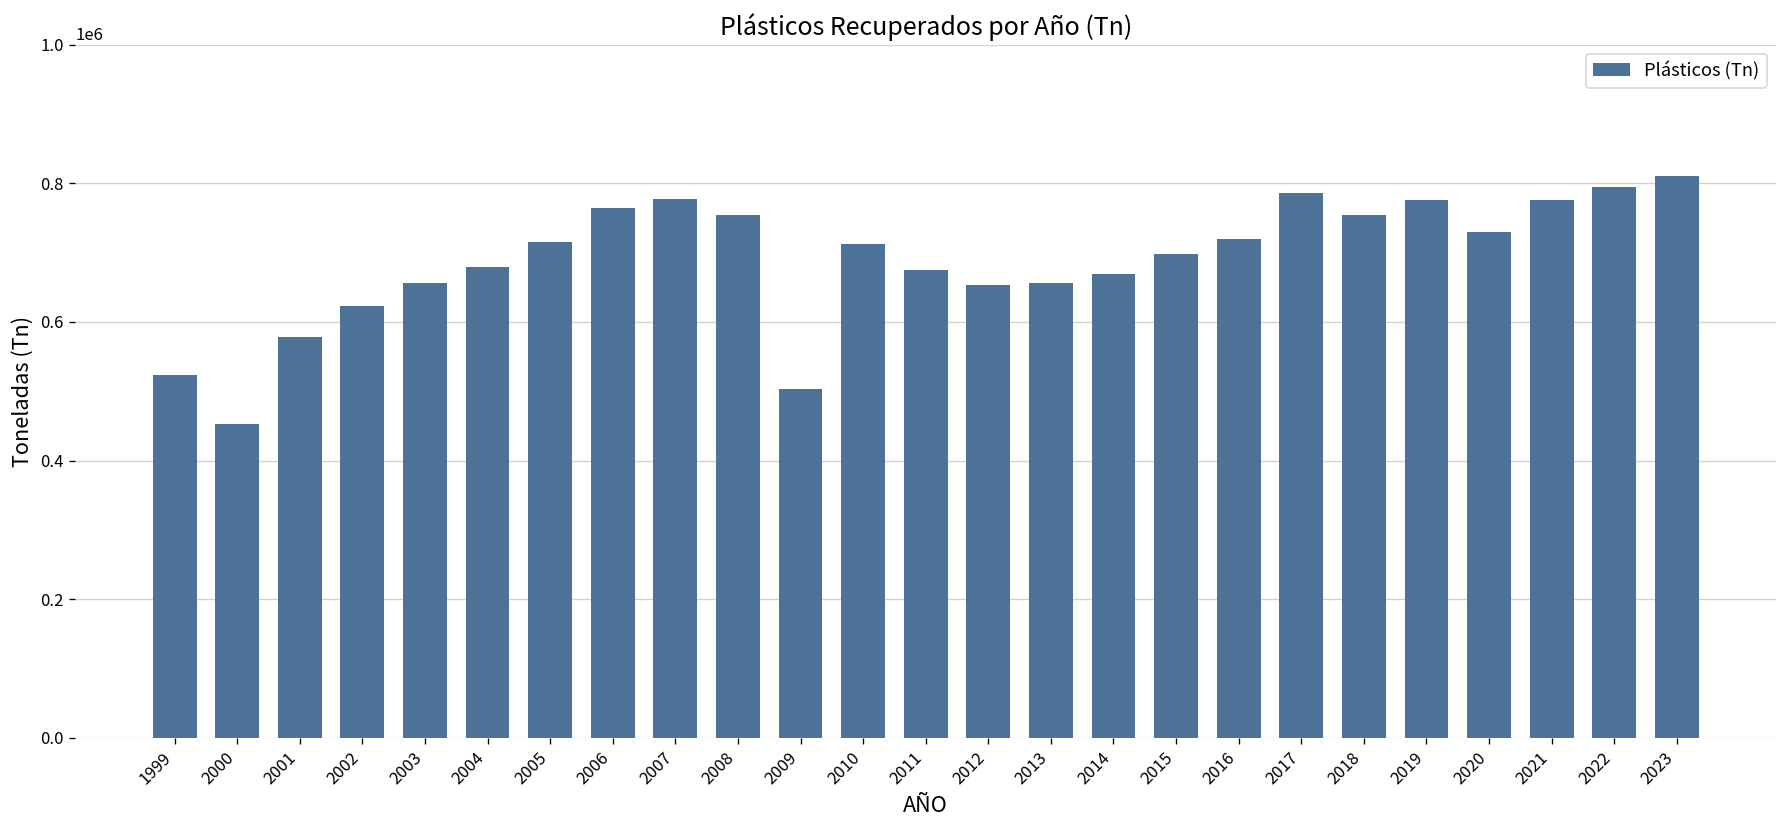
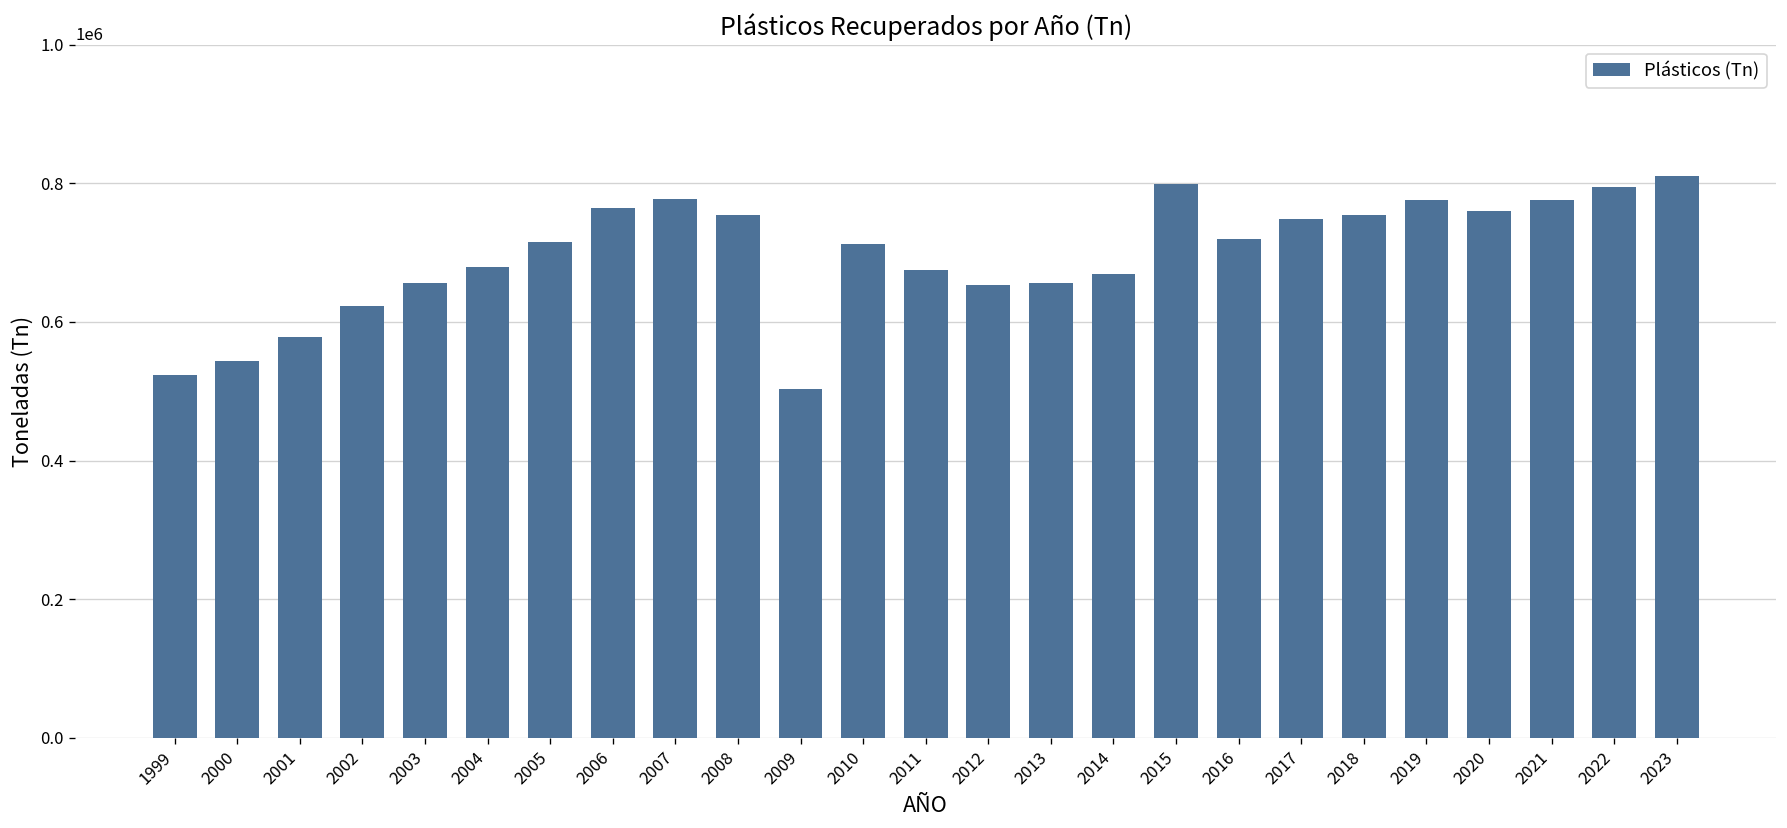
2000: 450000 -> 540000
2015: 700000 -> 800000
2017: 790000 -> 750000
2020: 730000 -> 760000
